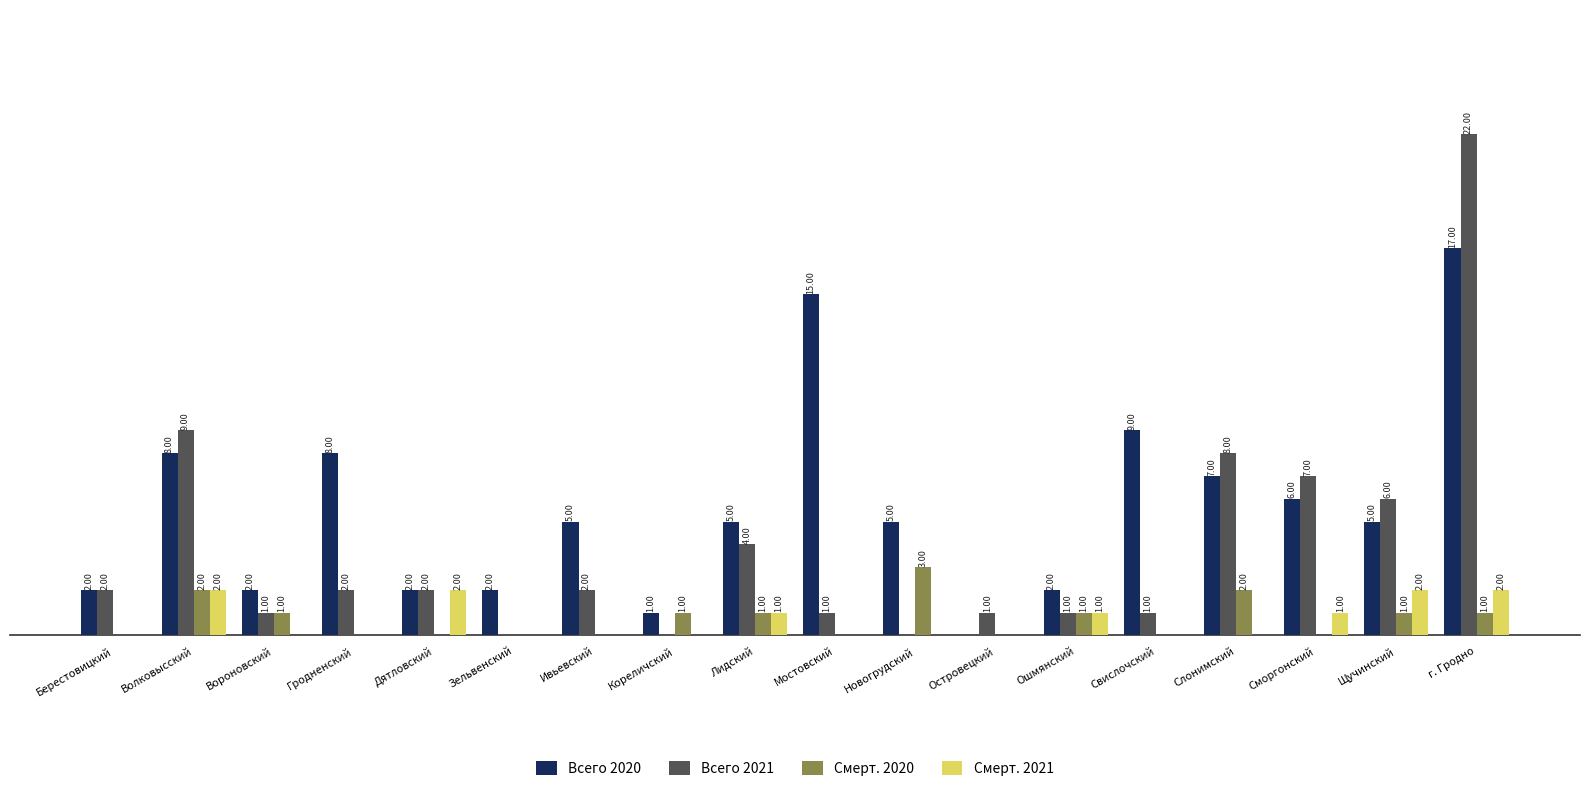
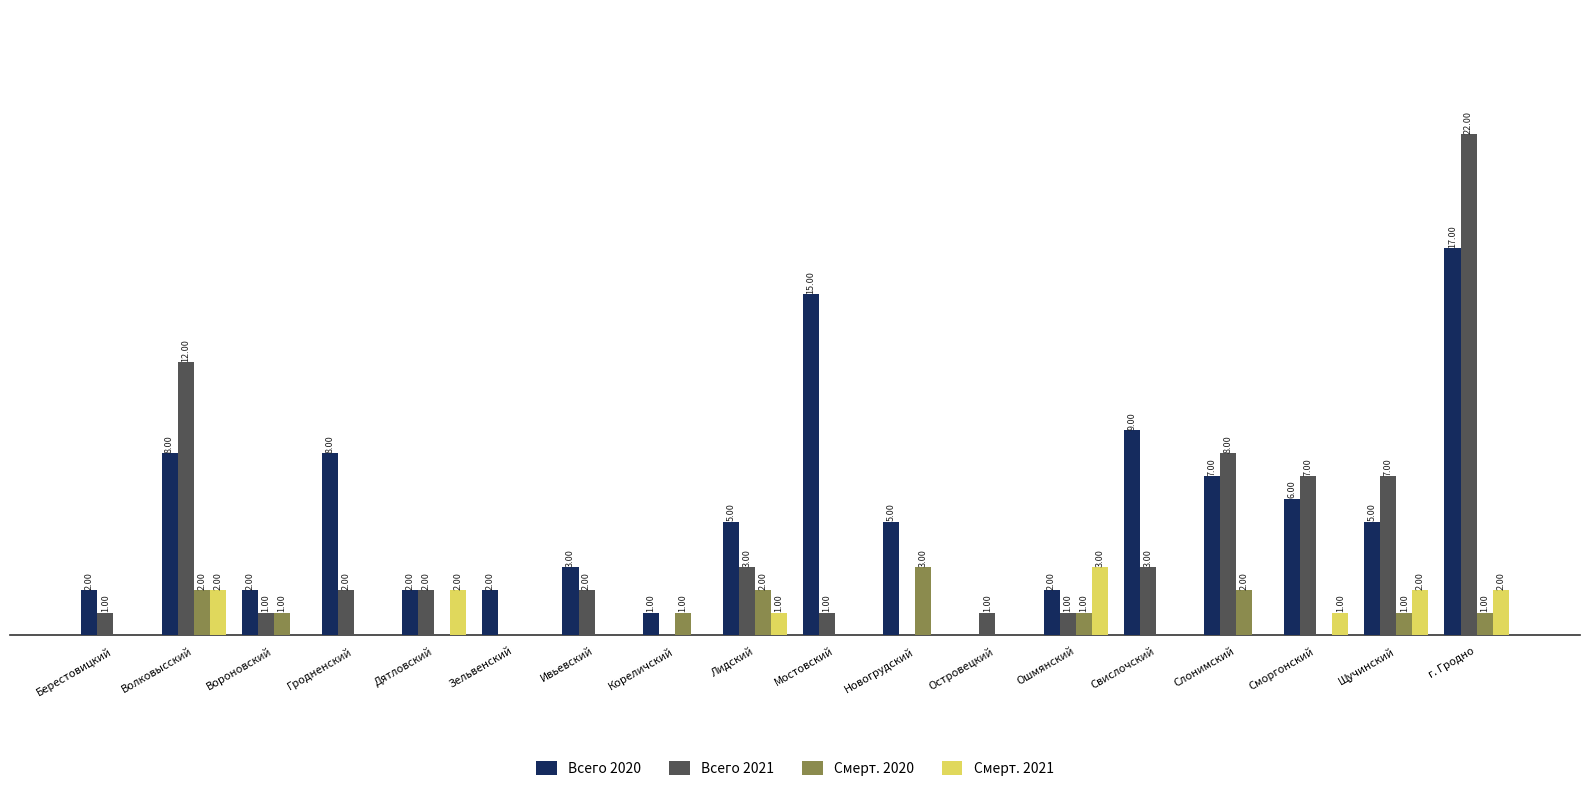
Всего 2021, Берестовицкий: 2.00 -> 1.00
Всего 2021, Волковысский: 9.00 -> 12.00
Всего 2020, Ивьевский: 5.00 -> 3.00
Всего 2021, Лидский: 4.00 -> 3.00
Смерт. 2020, Лидский: 1.00 -> 2.00
Смерт. 2021, Ошмянский: 1.00 -> 3.00
Всего 2021, Свислочский: 1.00 -> 3.00
Всего 2021, Щучинский: 6.00 -> 7.00
